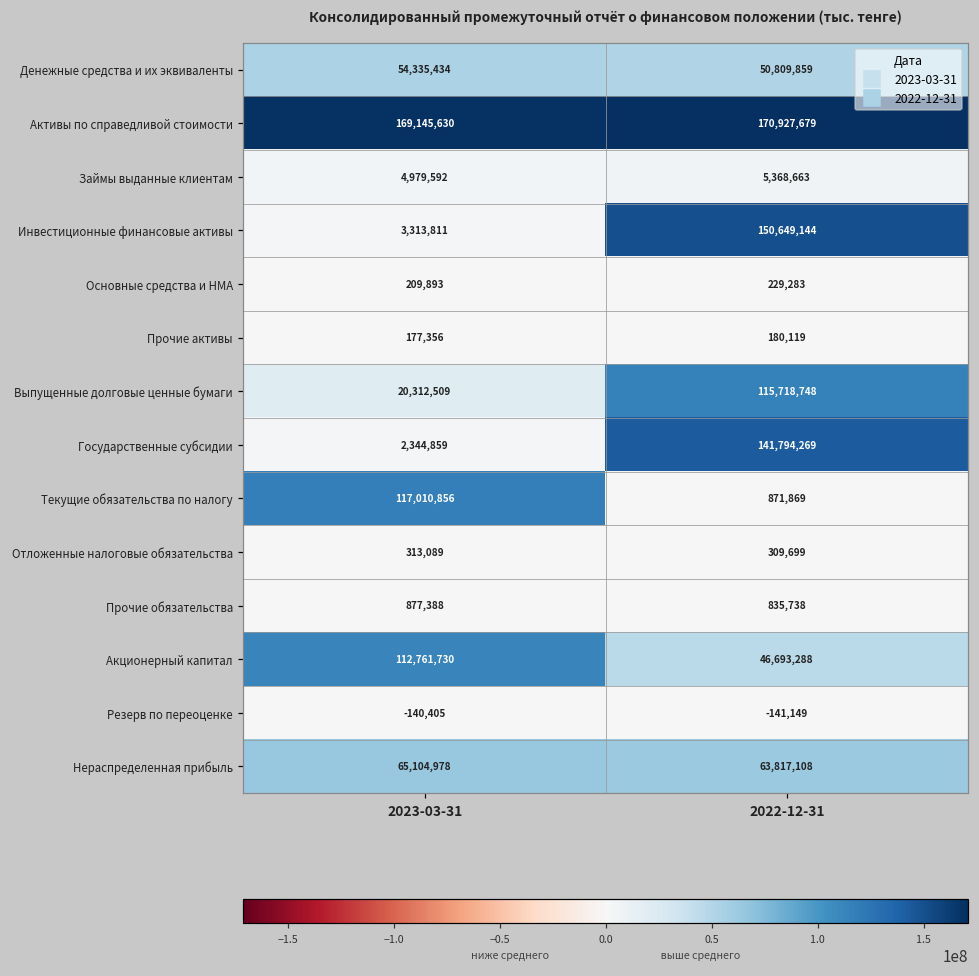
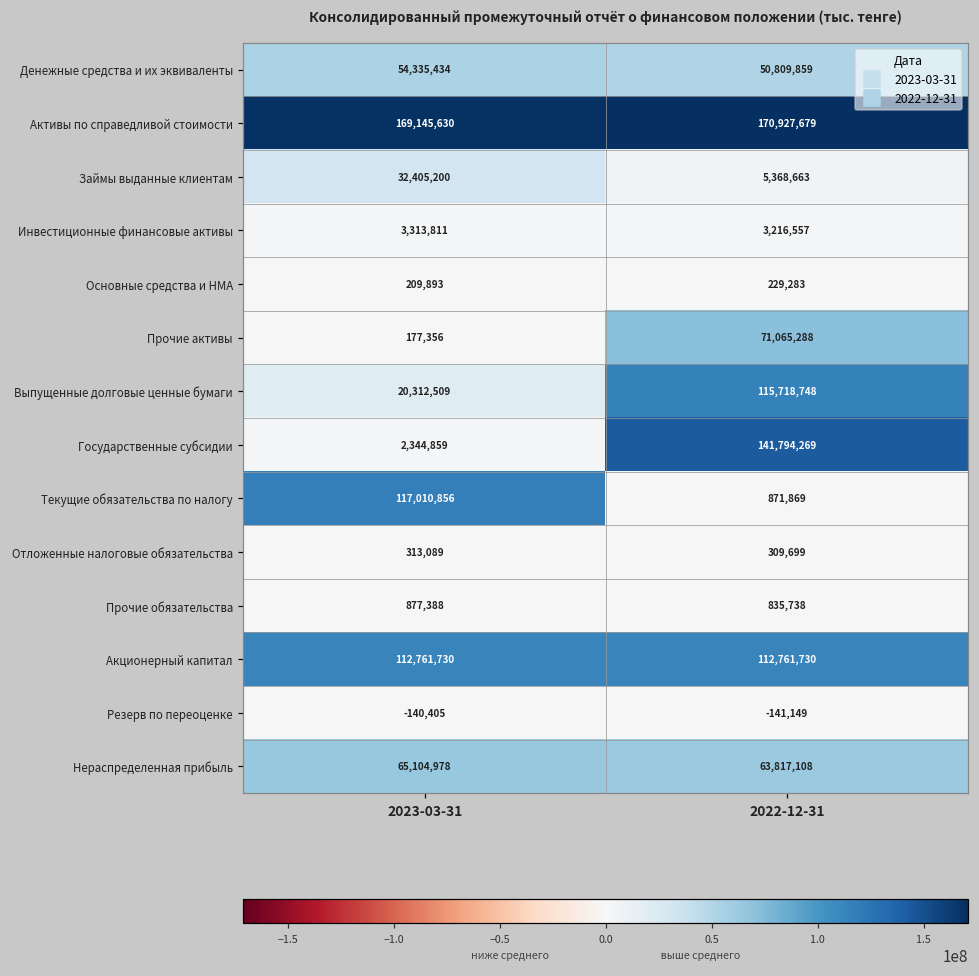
Займы выданные клиентам, 2023-03-31: 4,979,592 -> 32,405,200
Инвестиционные финансовые активы, 2022-12-31: 150,649,144 -> 3,216,557
Прочие активы, 2022-12-31: 180,119 -> 71,065,288
Акционерный капитал, 2022-12-31: 46,693,288 -> 112,761,730
